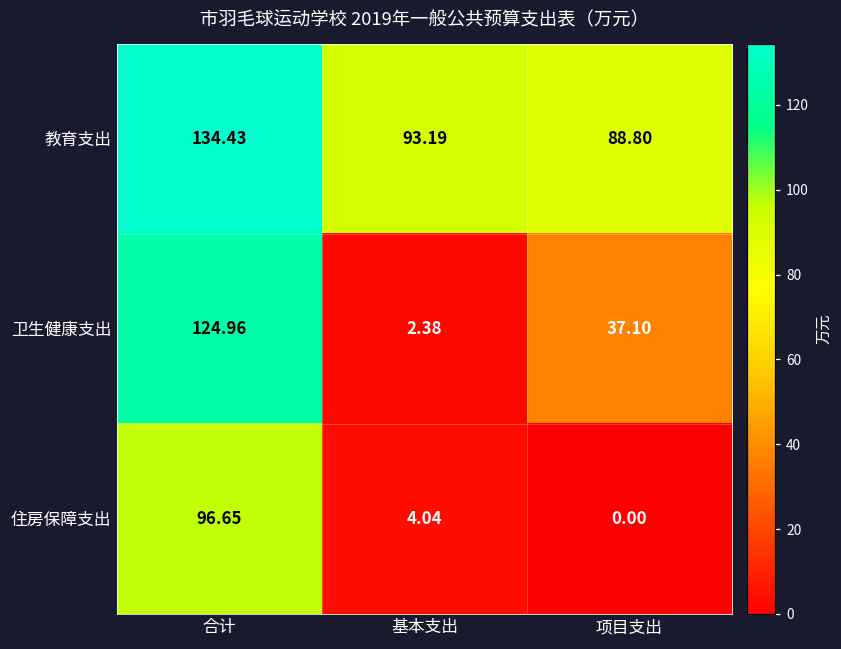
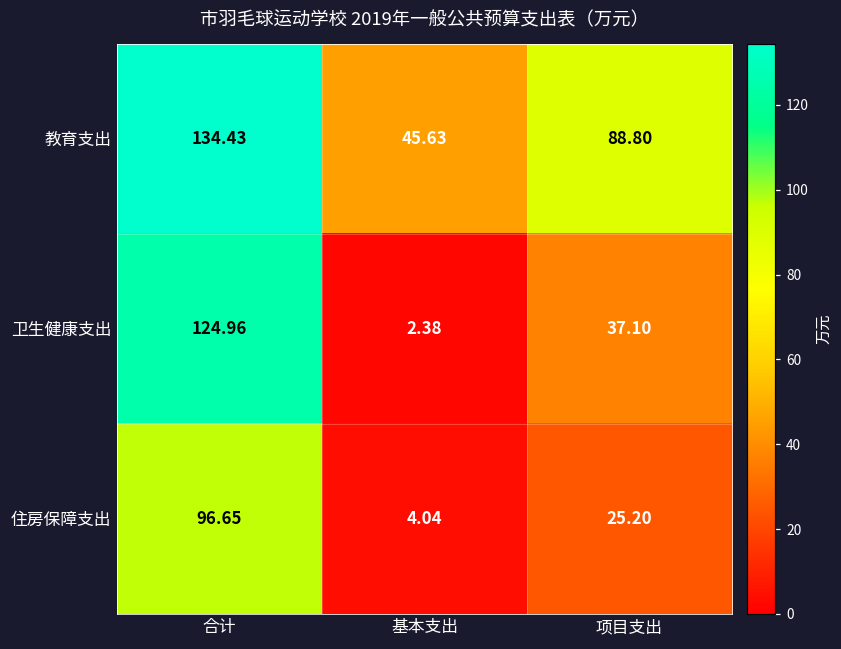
教育支出, 基本支出: 93.19 -> 45.63
住房保障支出, 项目支出: 0.00 -> 25.20
